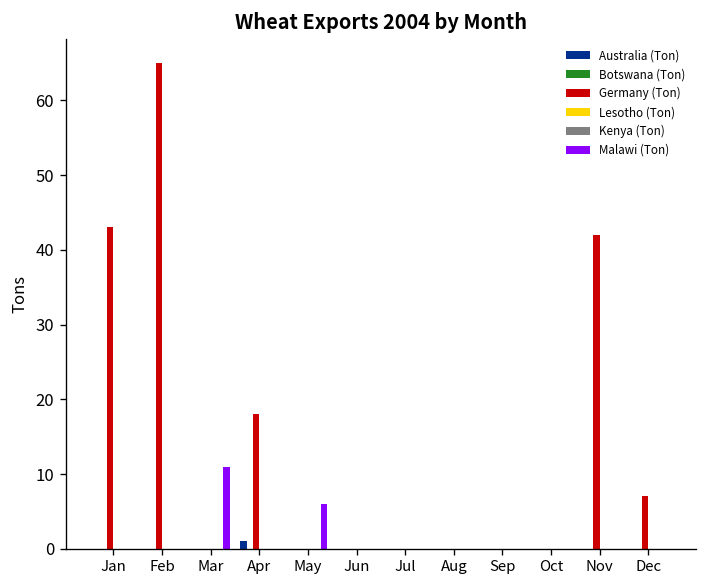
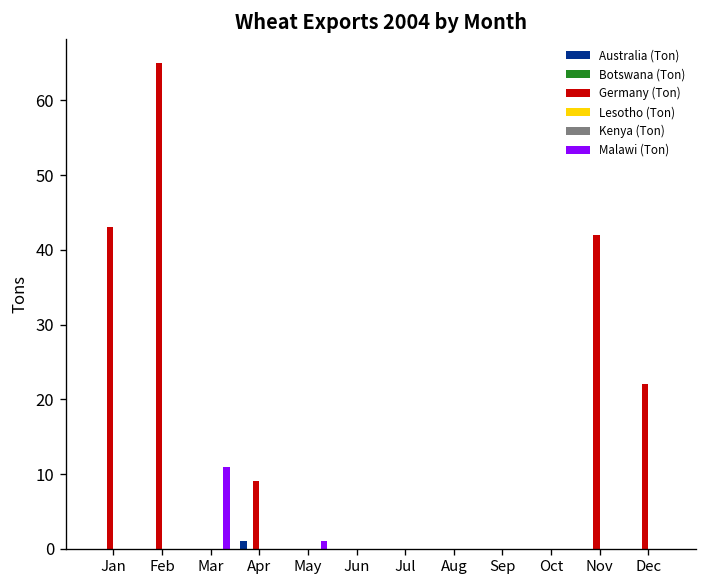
Germany (Ton), Apr: 18 -> 9
Malawi (Ton), May: 6 -> 1
Germany (Ton), Dec: 7 -> 22
